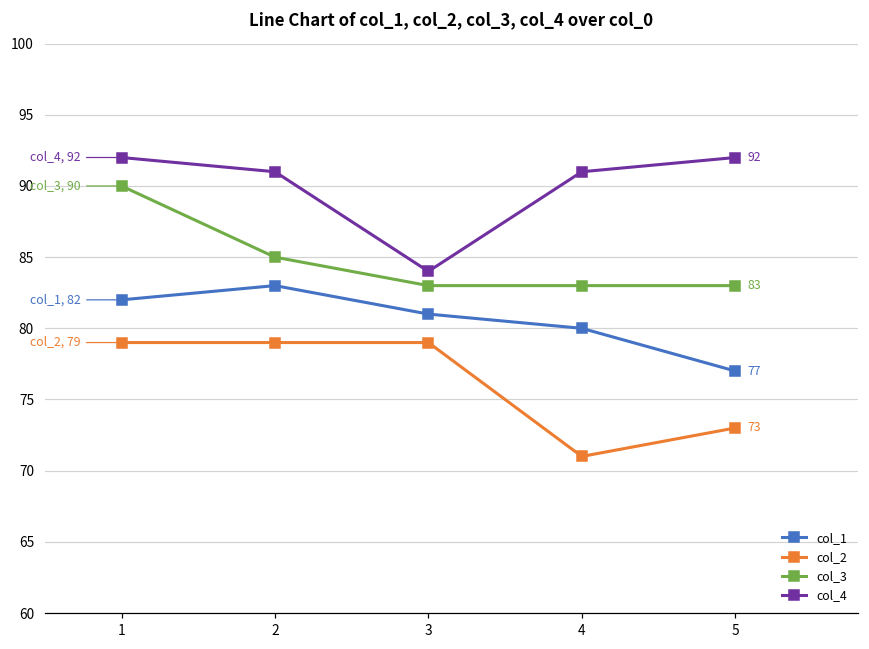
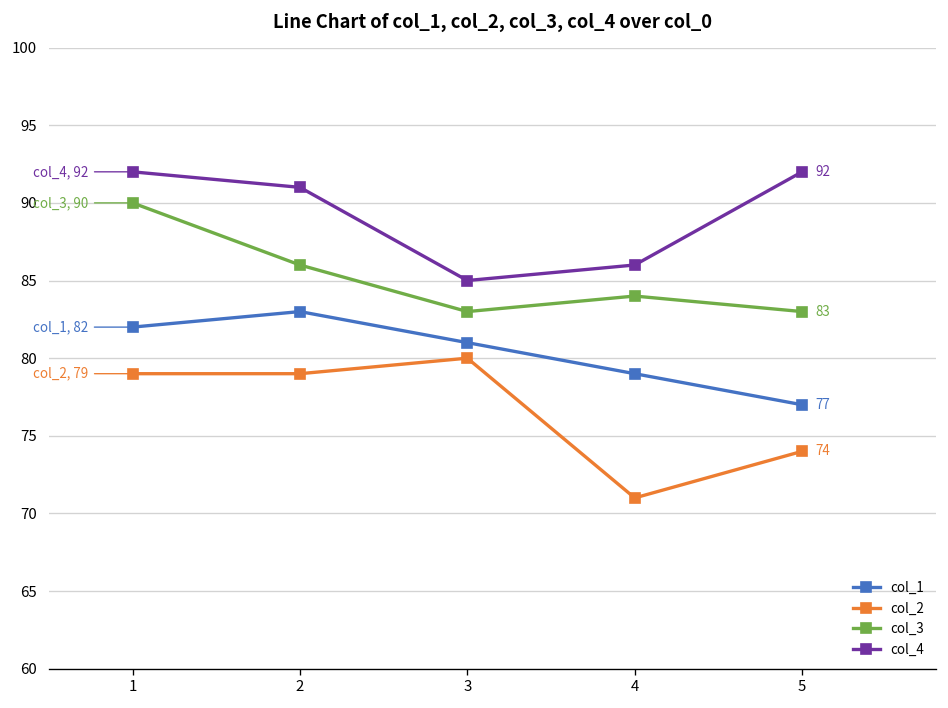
col_3, 2: 85 -> 86
col_2, 3: 79 -> 80
col_4, 3: 84 -> 85
col_1, 4: 80 -> 79
col_3, 4: 83 -> 84
col_4, 4: 91 -> 86
col_2, 5: 73 -> 74
